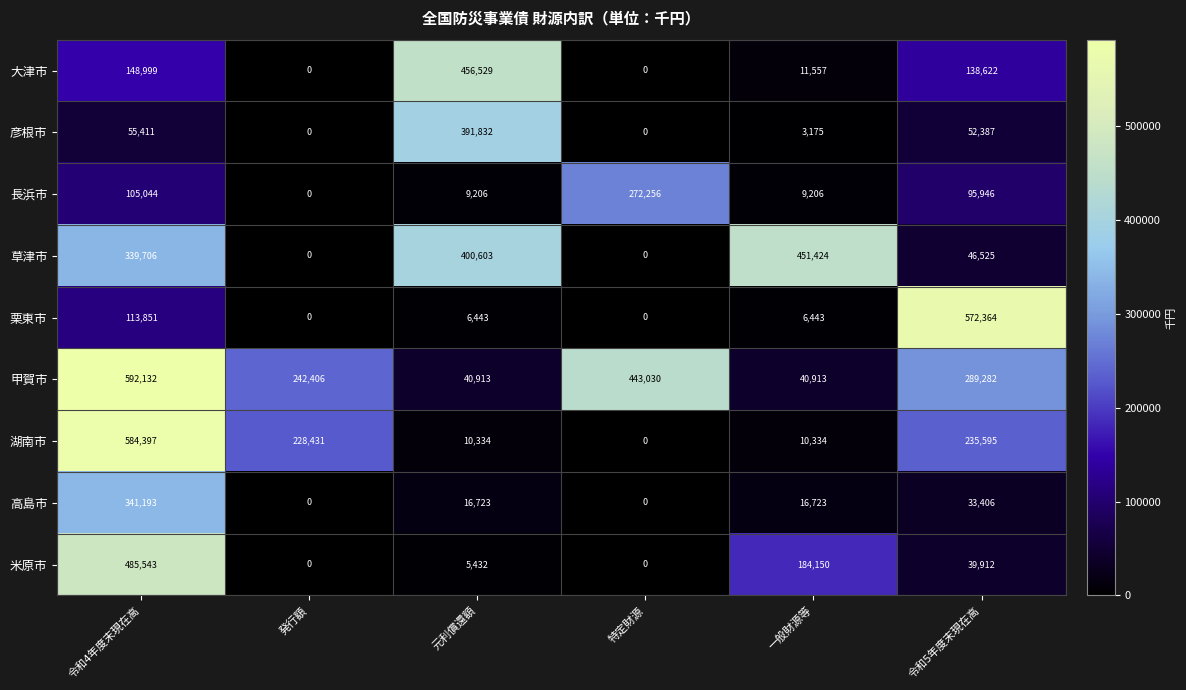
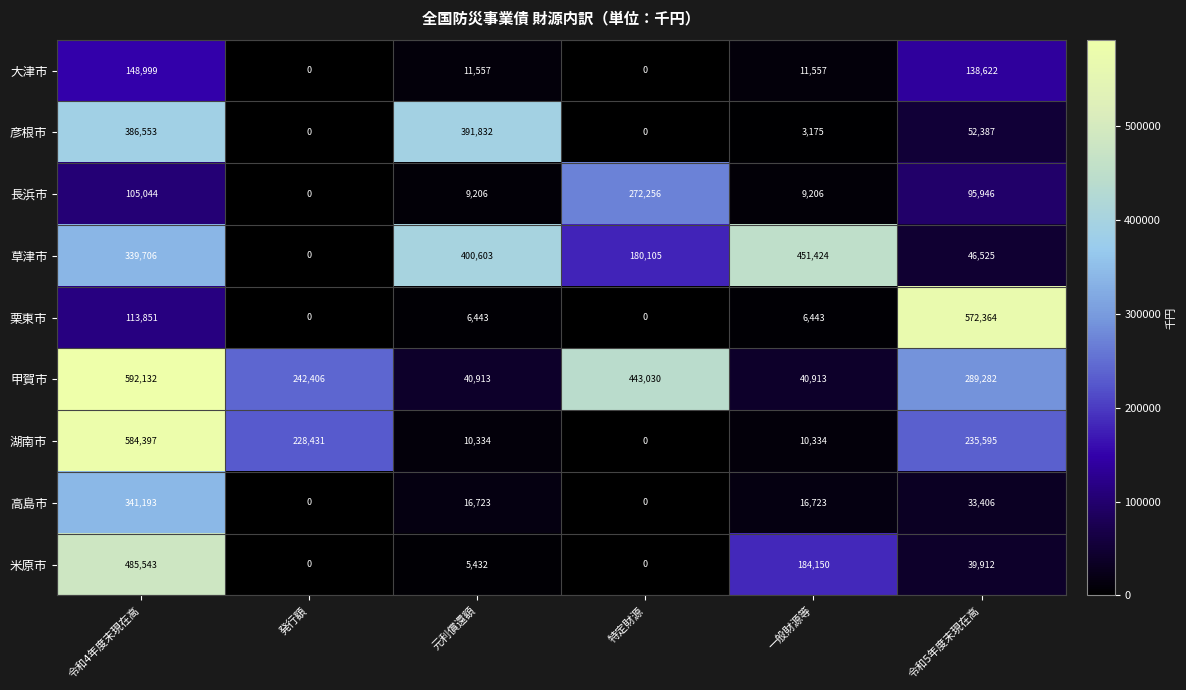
大津市, 元利償還額: 456,529 -> 11,557
彦根市, 令和4年度末現在高: 55,411 -> 386,553
草津市, 特定財源: 0 -> 180,105
